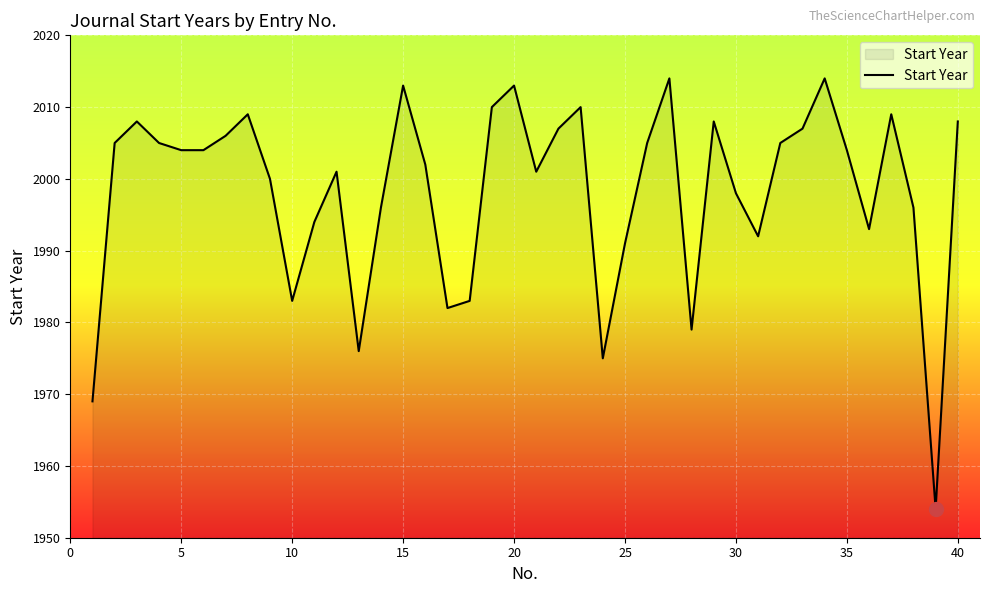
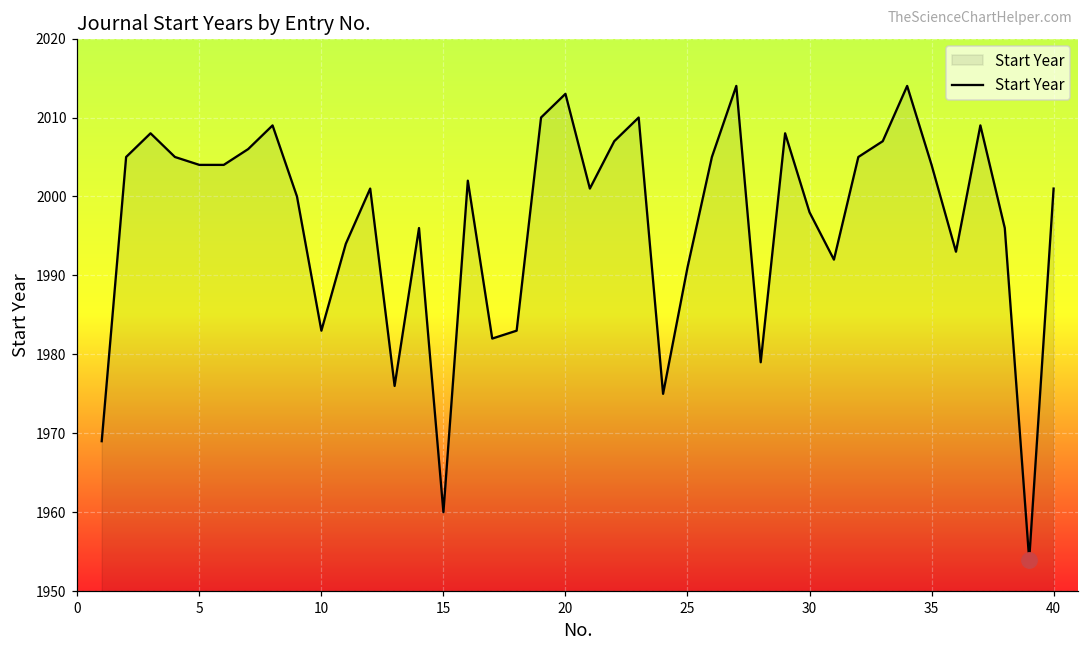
Start Year, 15: 2013 -> 1960
Start Year, 40: 2008 -> 2001
